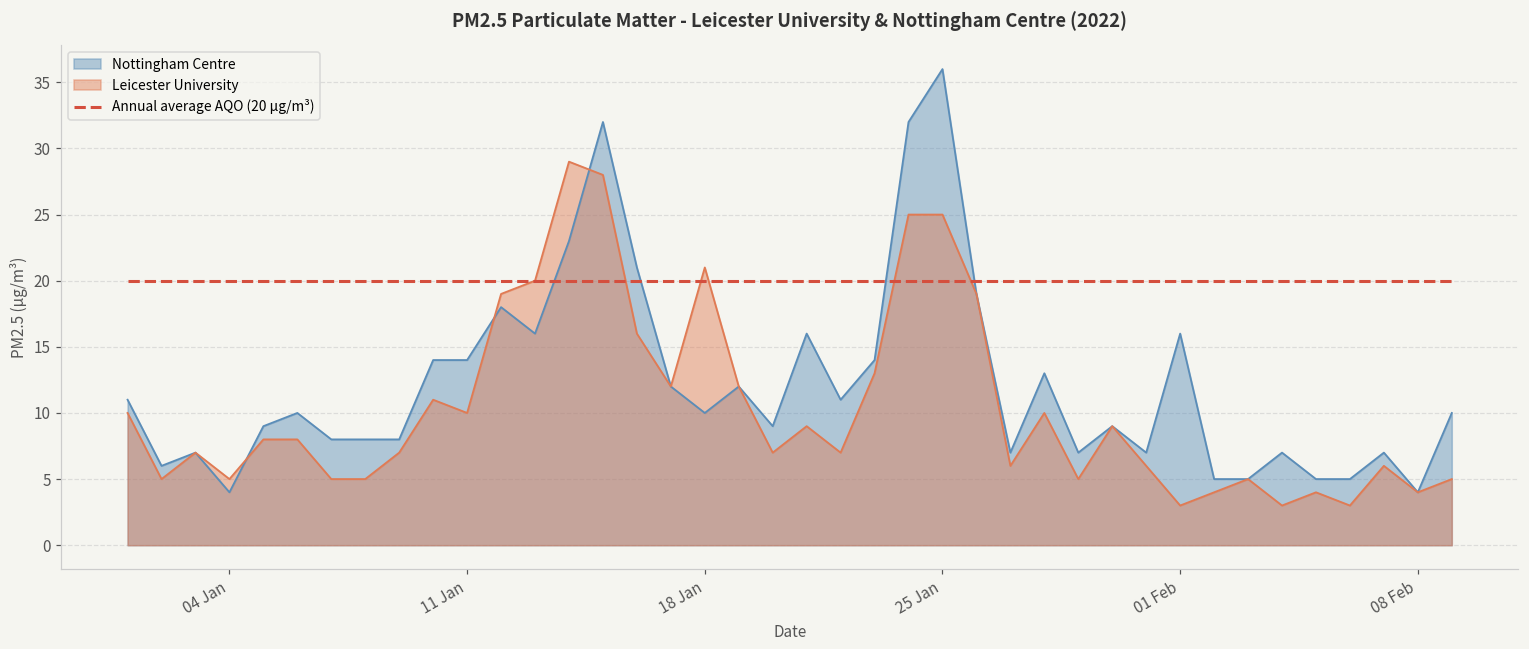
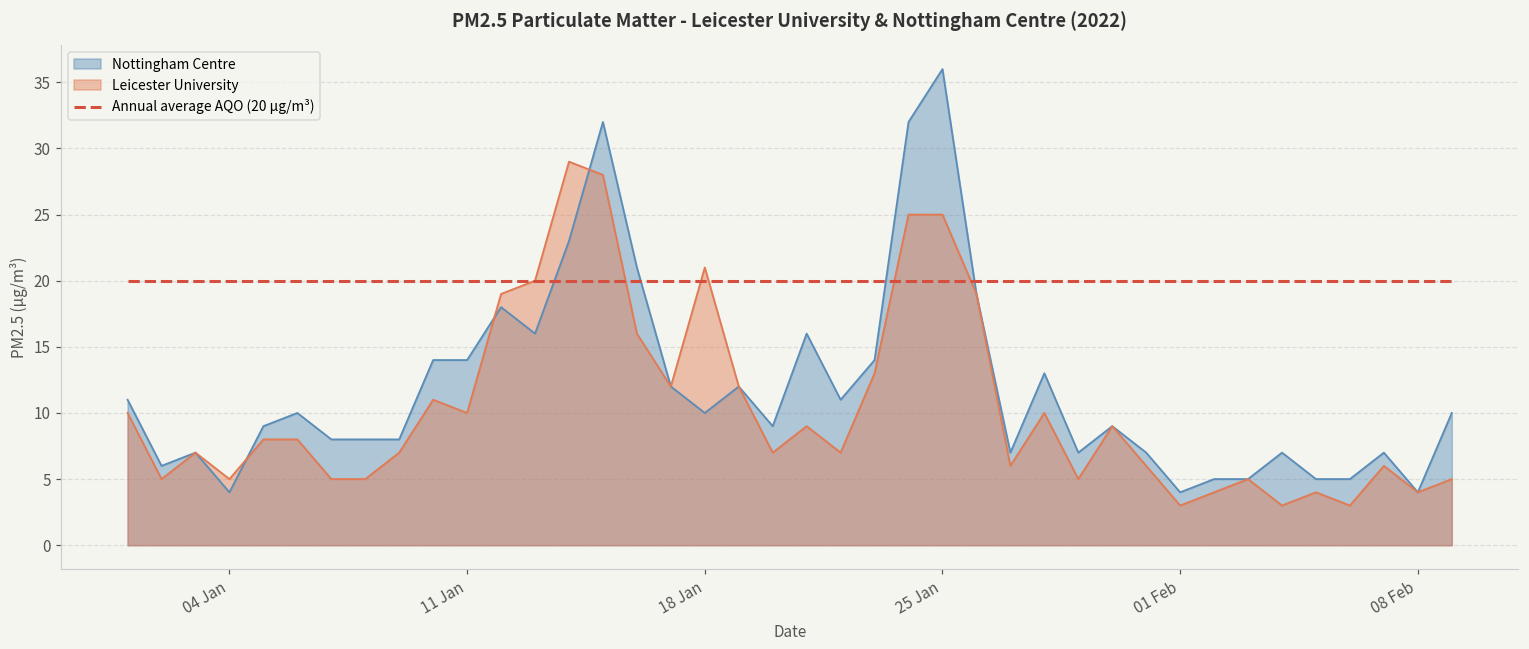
Nottingham Centre, 01 Feb: 16 -> 4
